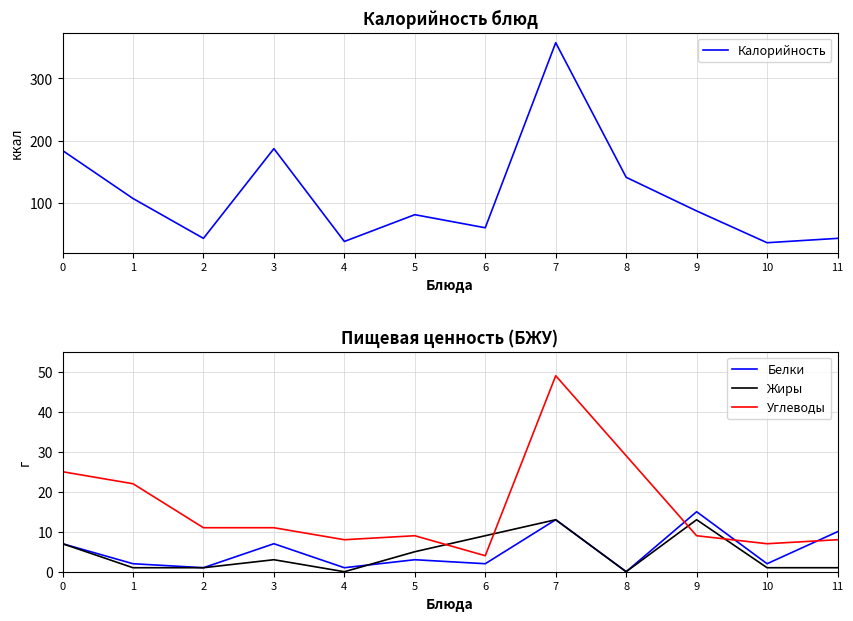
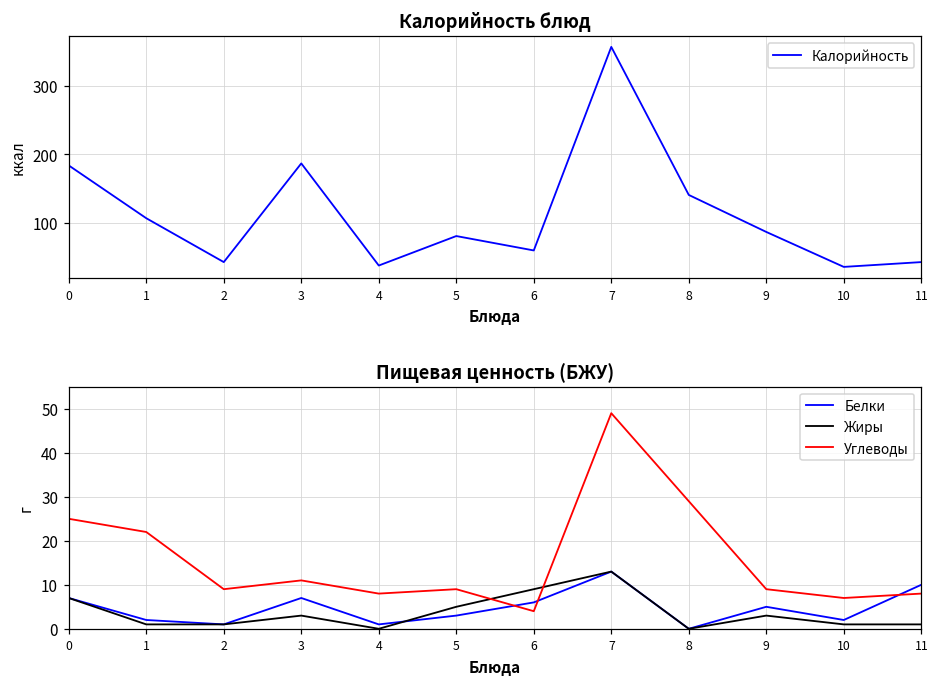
Пищевая ценность (БЖУ), Углеводы, 2: 11 -> 9
Пищевая ценность (БЖУ), Белки, 6: 2 -> 6
Пищевая ценность (БЖУ), Белки, 9: 15 -> 5
Пищевая ценность (БЖУ), Жиры, 9: 13 -> 3
